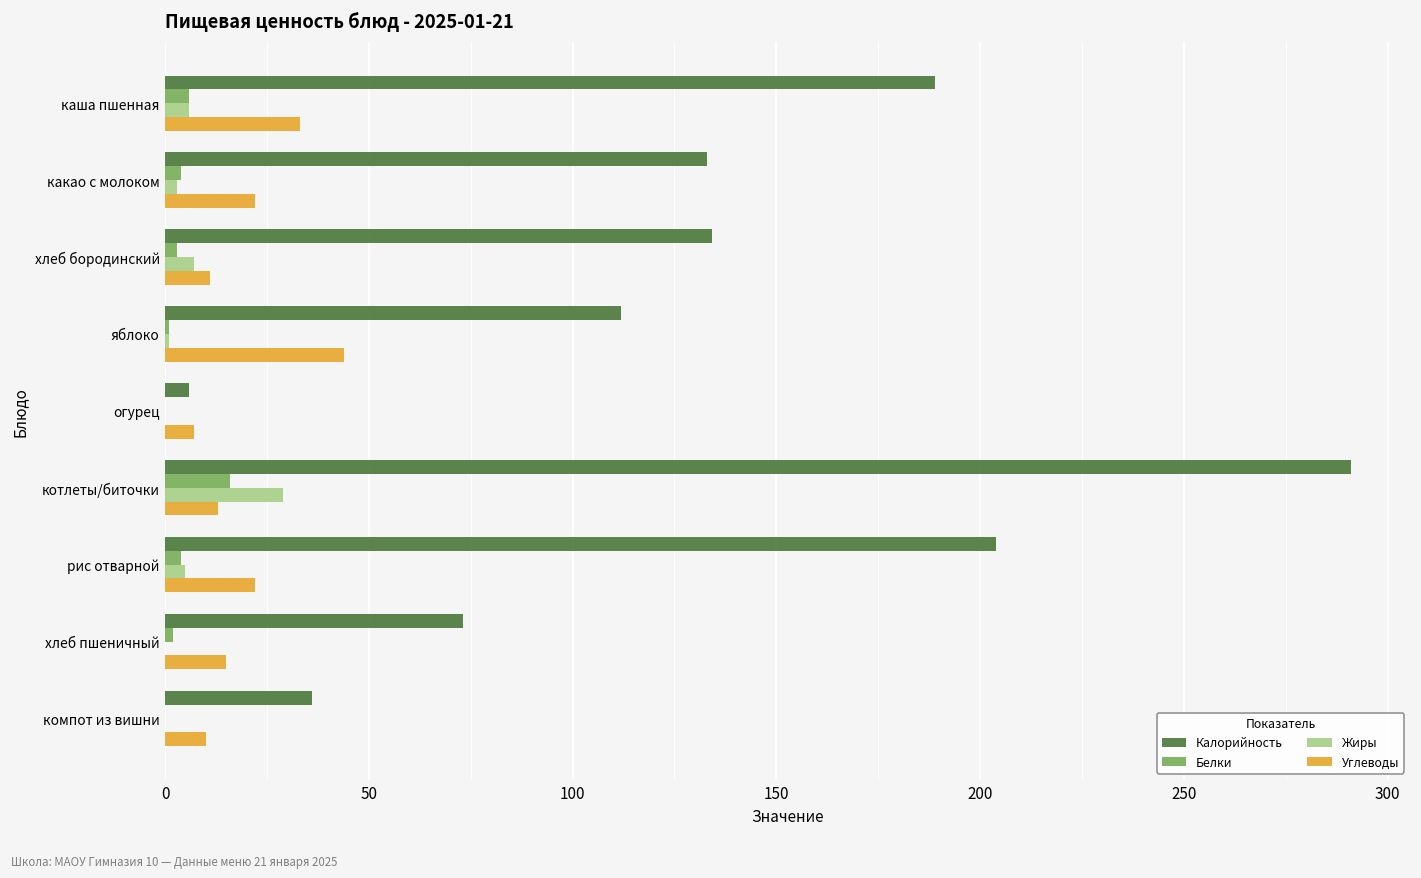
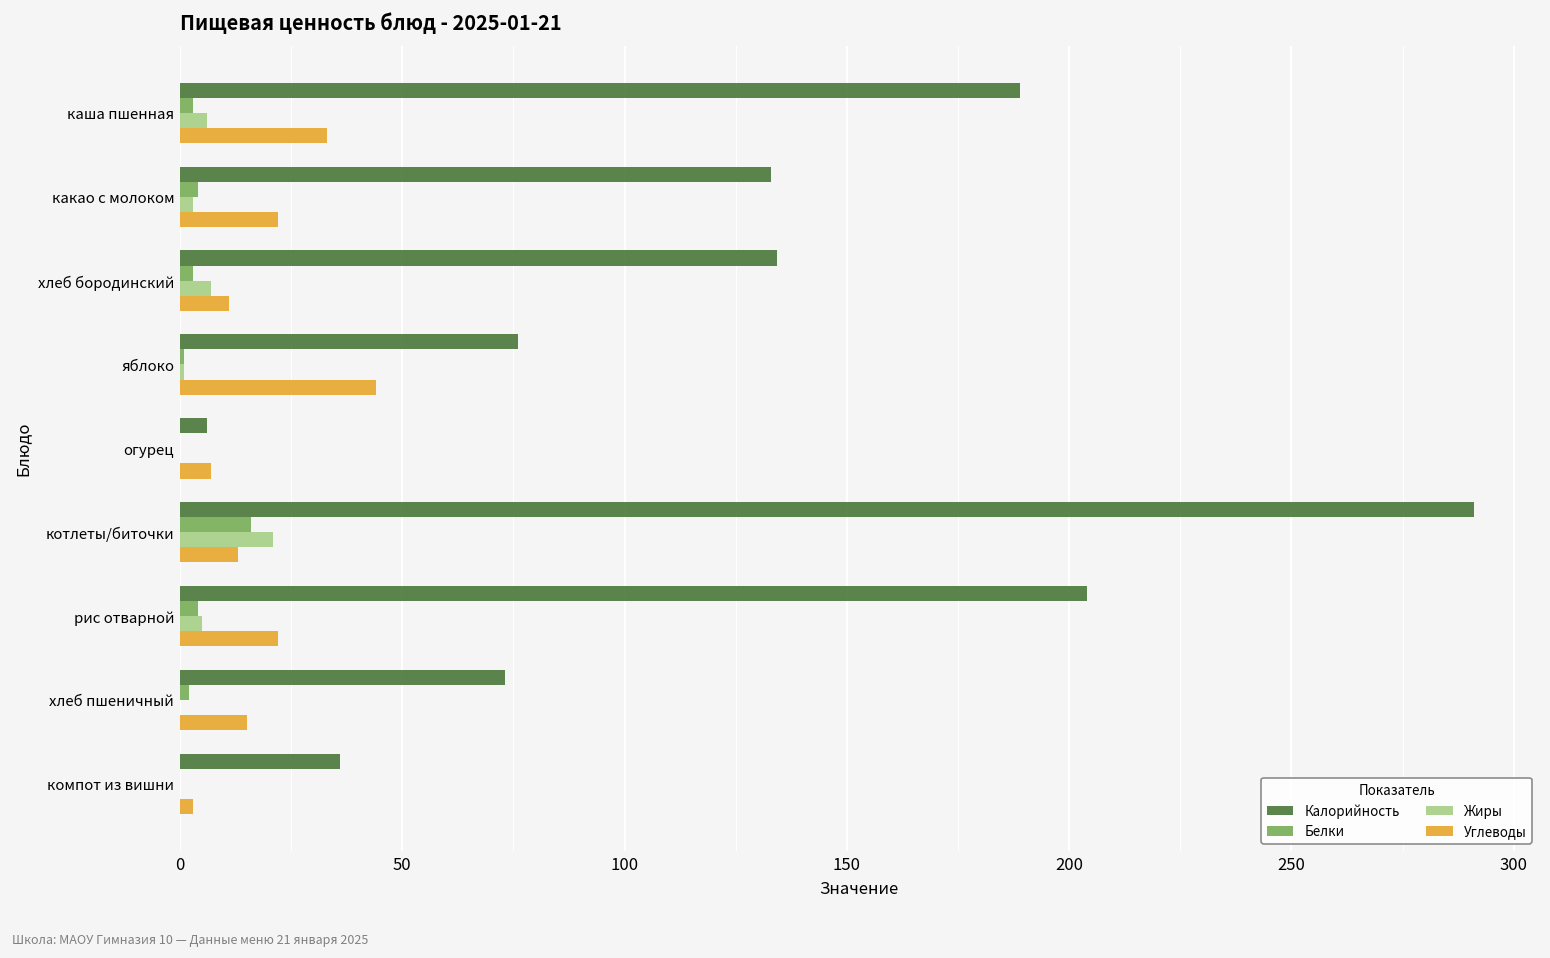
Белки, каша пшенная: 6 -> 3
Калорийность, яблоко: 112 -> 76
Жиры, котлеты/биточки: 29 -> 21
Углеводы, компот из вишни: 10 -> 3
